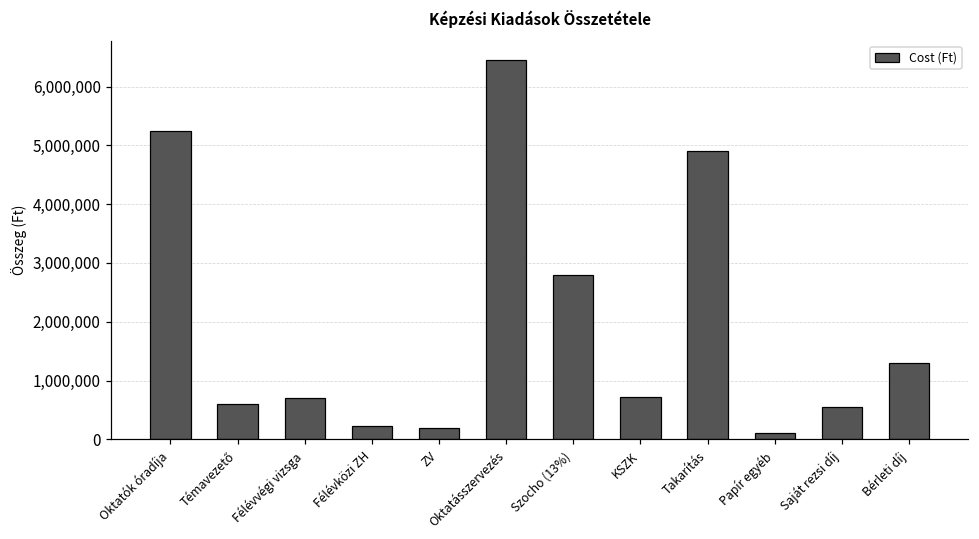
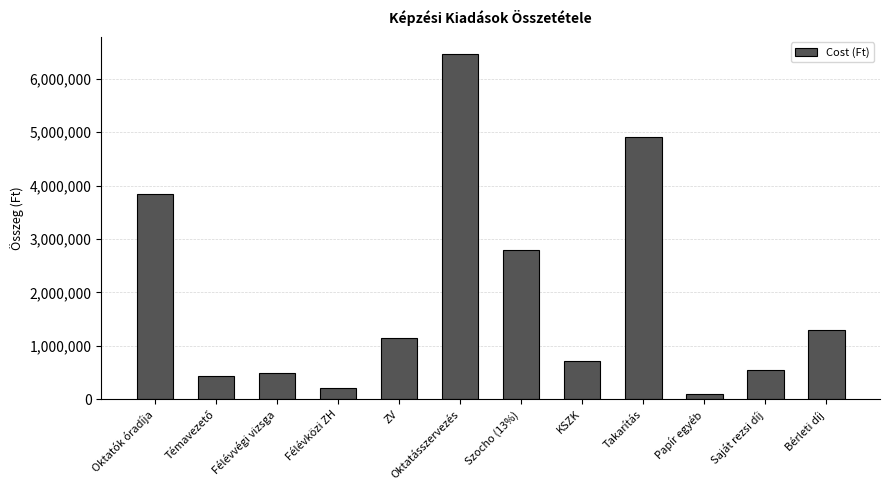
Oktatók óradíja: 5,200,000 -> 3,800,000
Témavezető: 600,000 -> 400,000
Félévvégi vizsga: 700,000 -> 500,000
ZV: 200,000 -> 1,100,000
